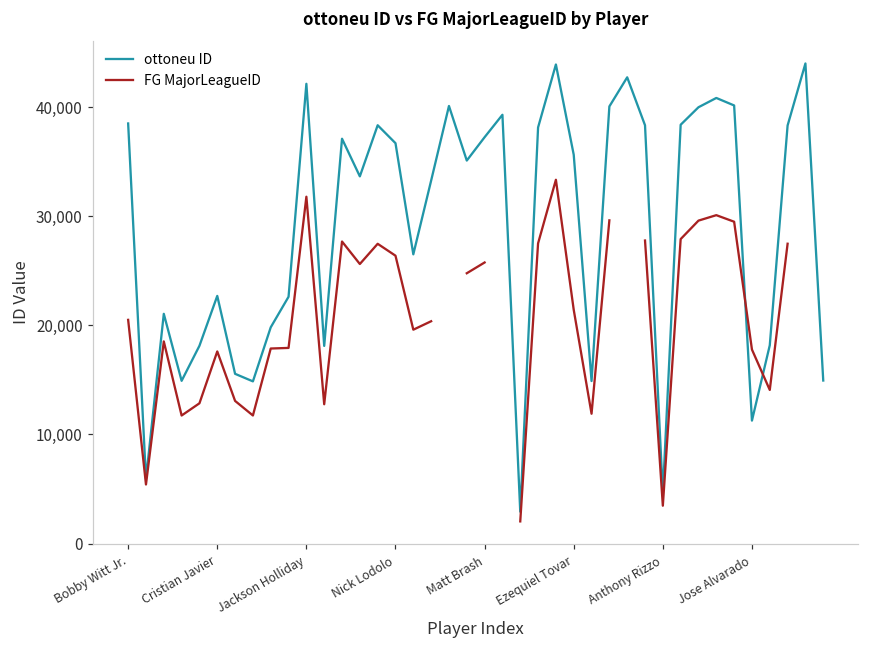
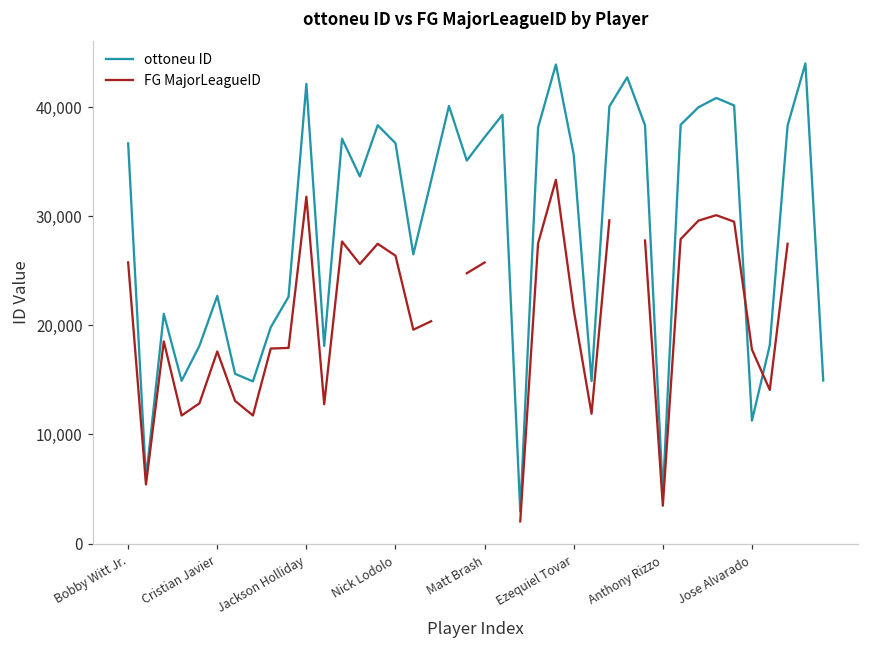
ottoneu ID, Bobby Witt Jr.: 38,000 -> 37,000
FG MajorLeagueID, Bobby Witt Jr.: 21,000 -> 26,000
